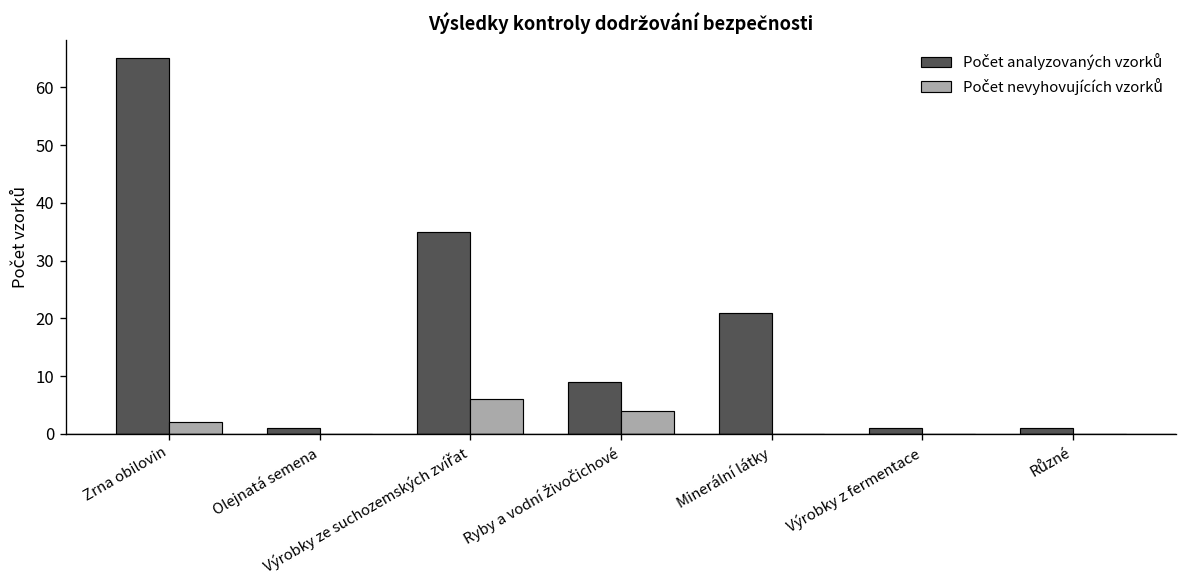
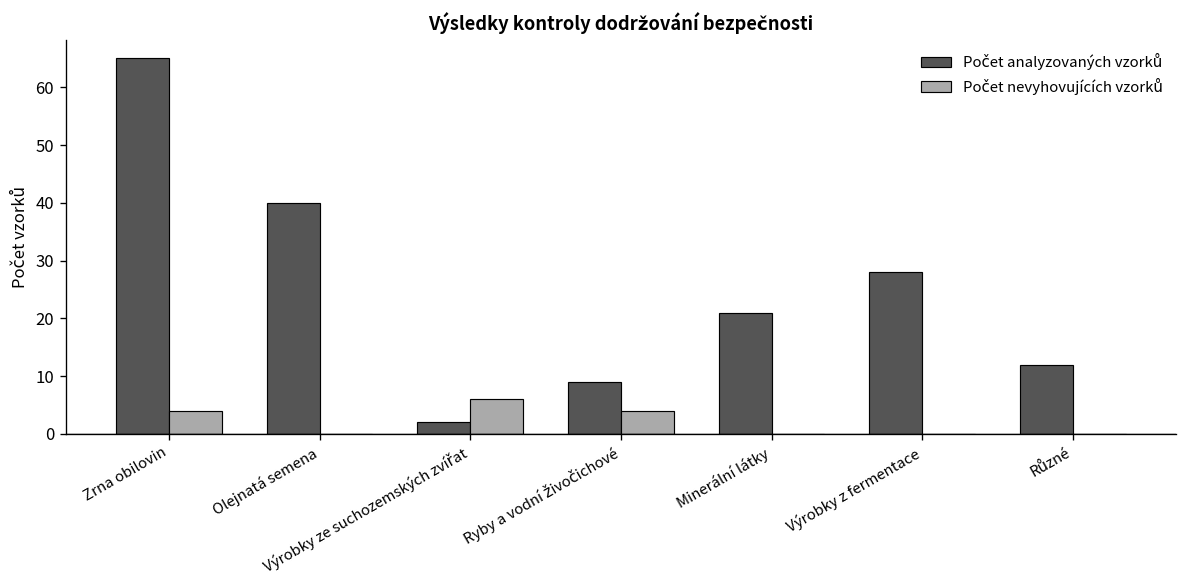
Počet nevyhovujících vzorků, Zrna obilovin: 2 -> 4
Počet analyzovaných vzorků, Olejnatá semena: 1 -> 40
Počet analyzovaných vzorků, Výrobky ze suchozemských zvířat: 35 -> 2
Počet analyzovaných vzorků, Výrobky z fermentace: 1 -> 28
Počet analyzovaných vzorků, Různé: 1 -> 12
